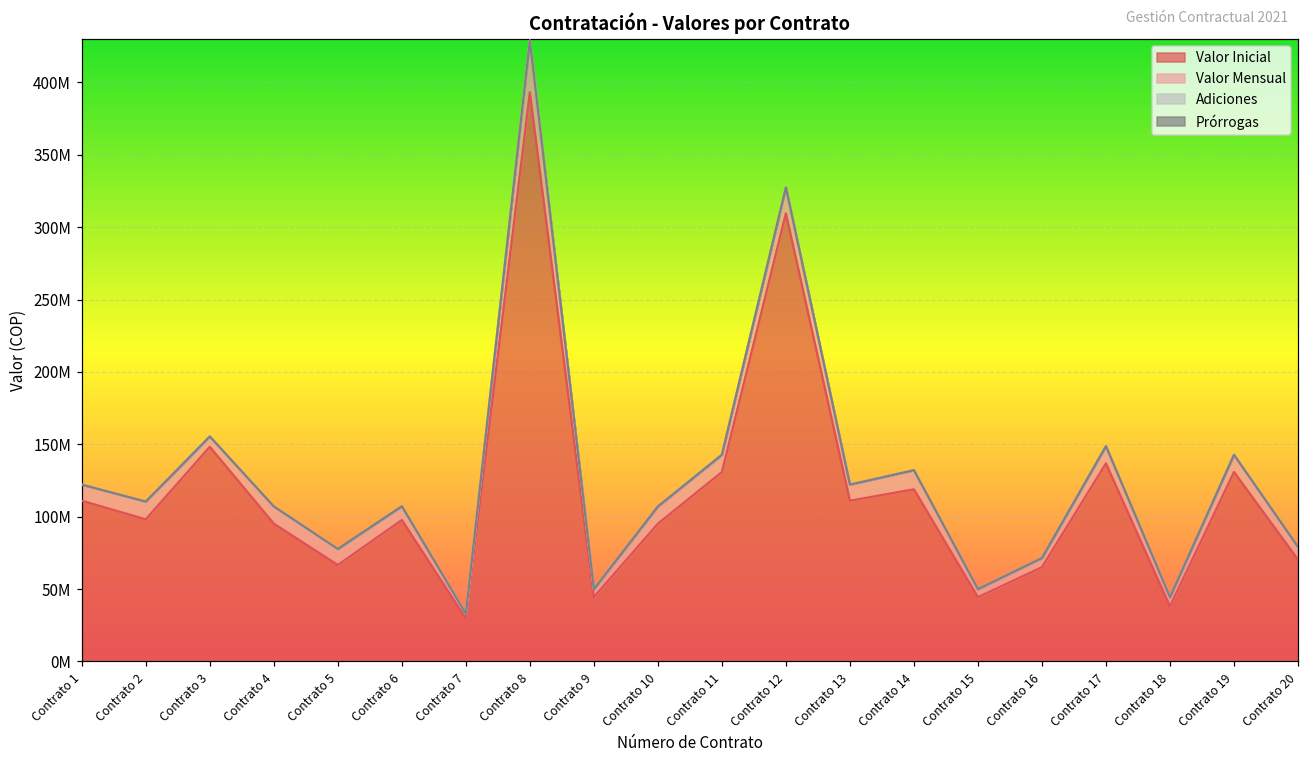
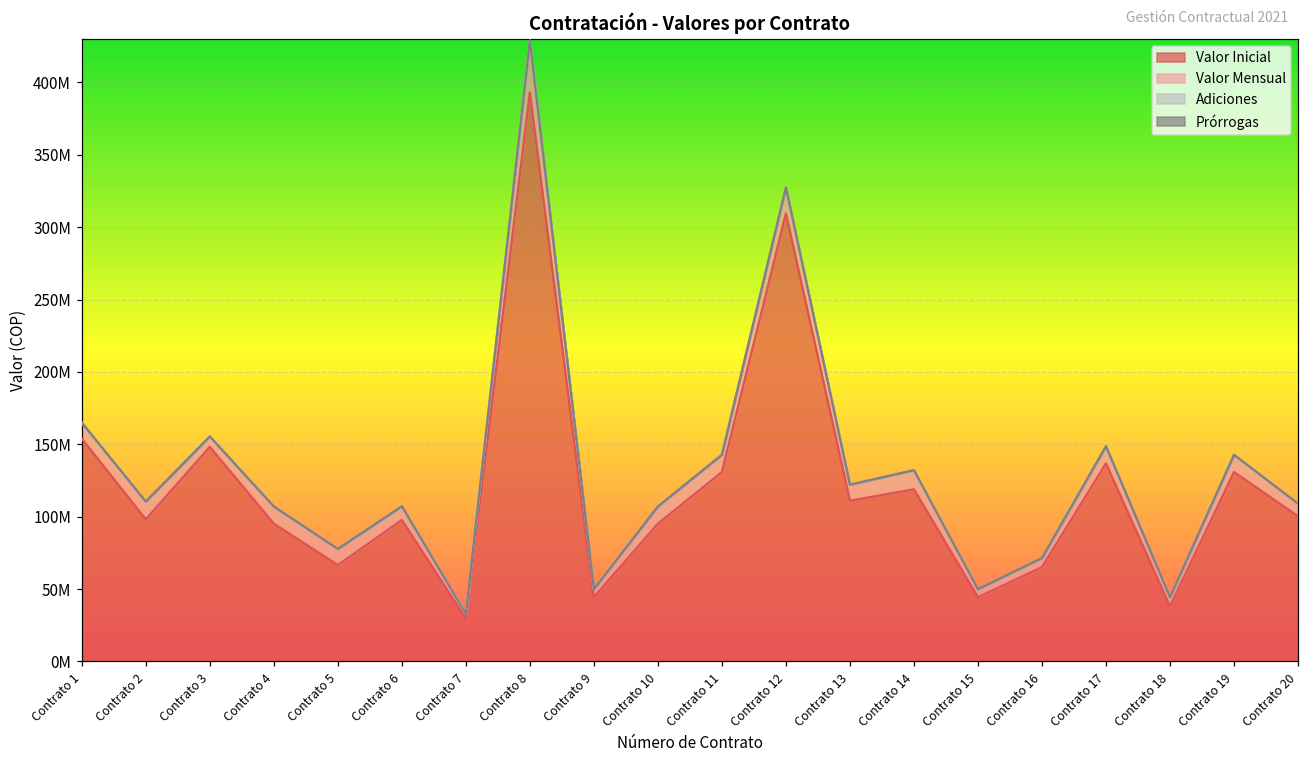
Valor Inicial, Contrato 1: 111000000 -> 154000000
Valor Inicial, Contrato 20: 70000000 -> 100000000
